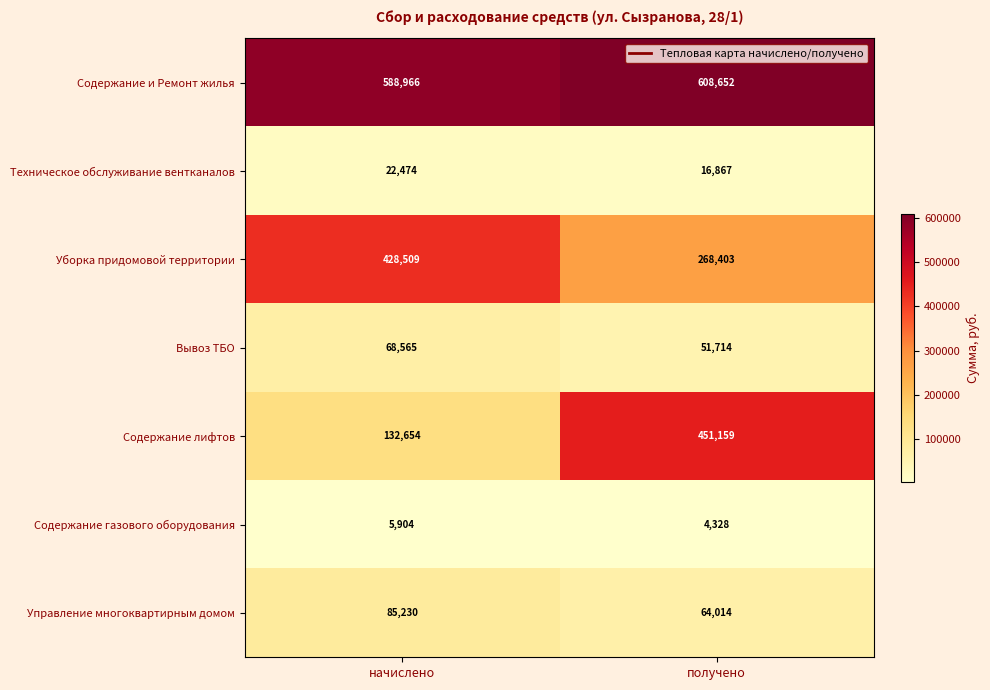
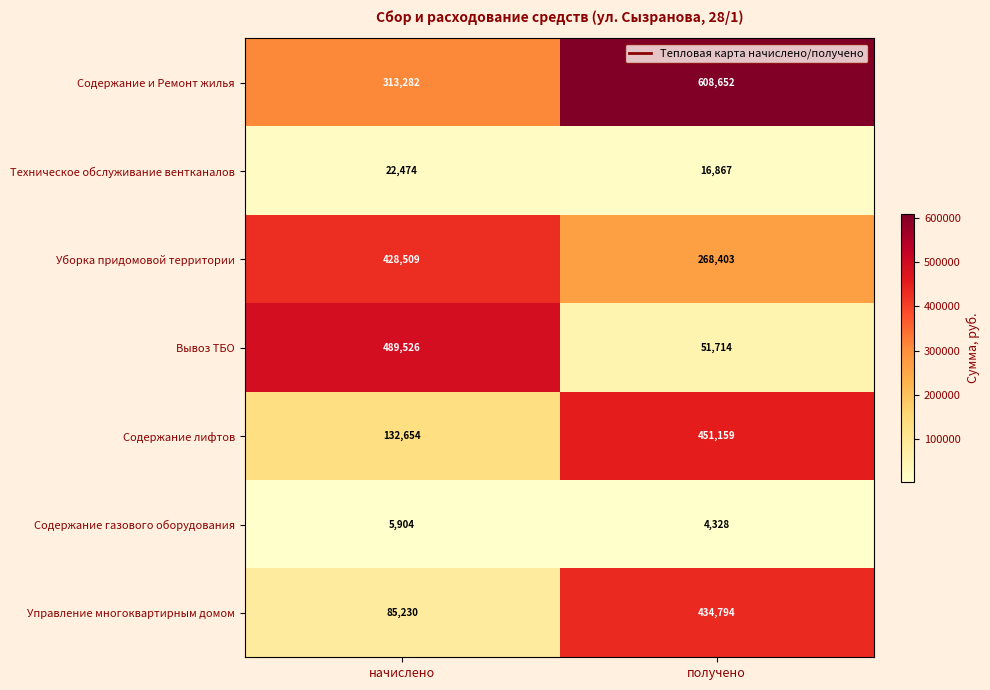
Содержание и Ремонт жилья, начислено: 588,966 -> 313,282
Вывоз ТБО, начислено: 68,565 -> 489,526
Управление многоквартирным домом, получено: 64,014 -> 434,794
